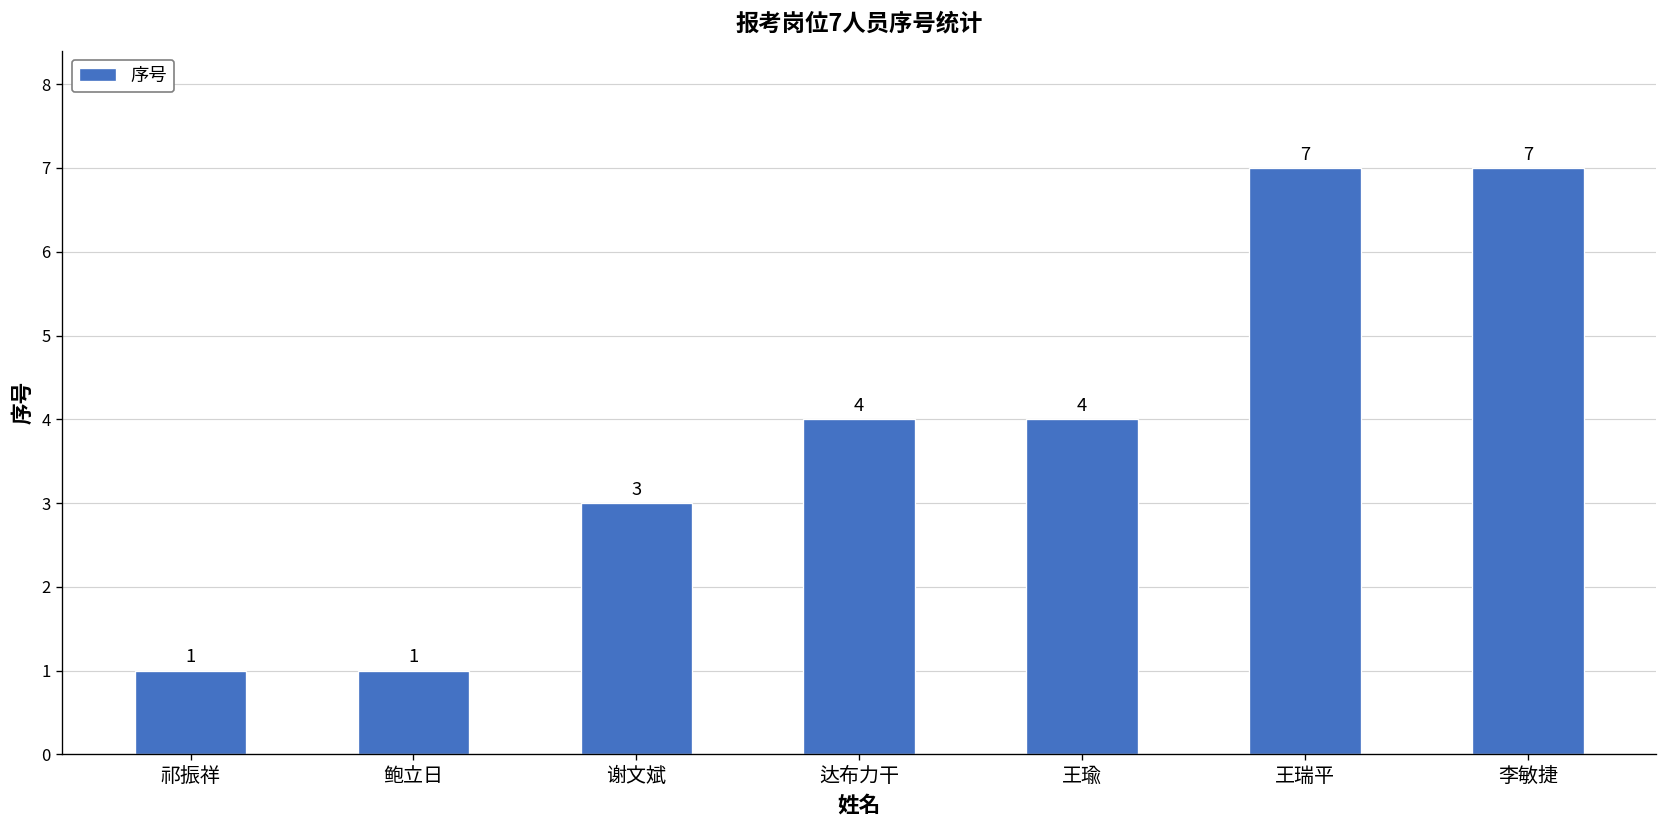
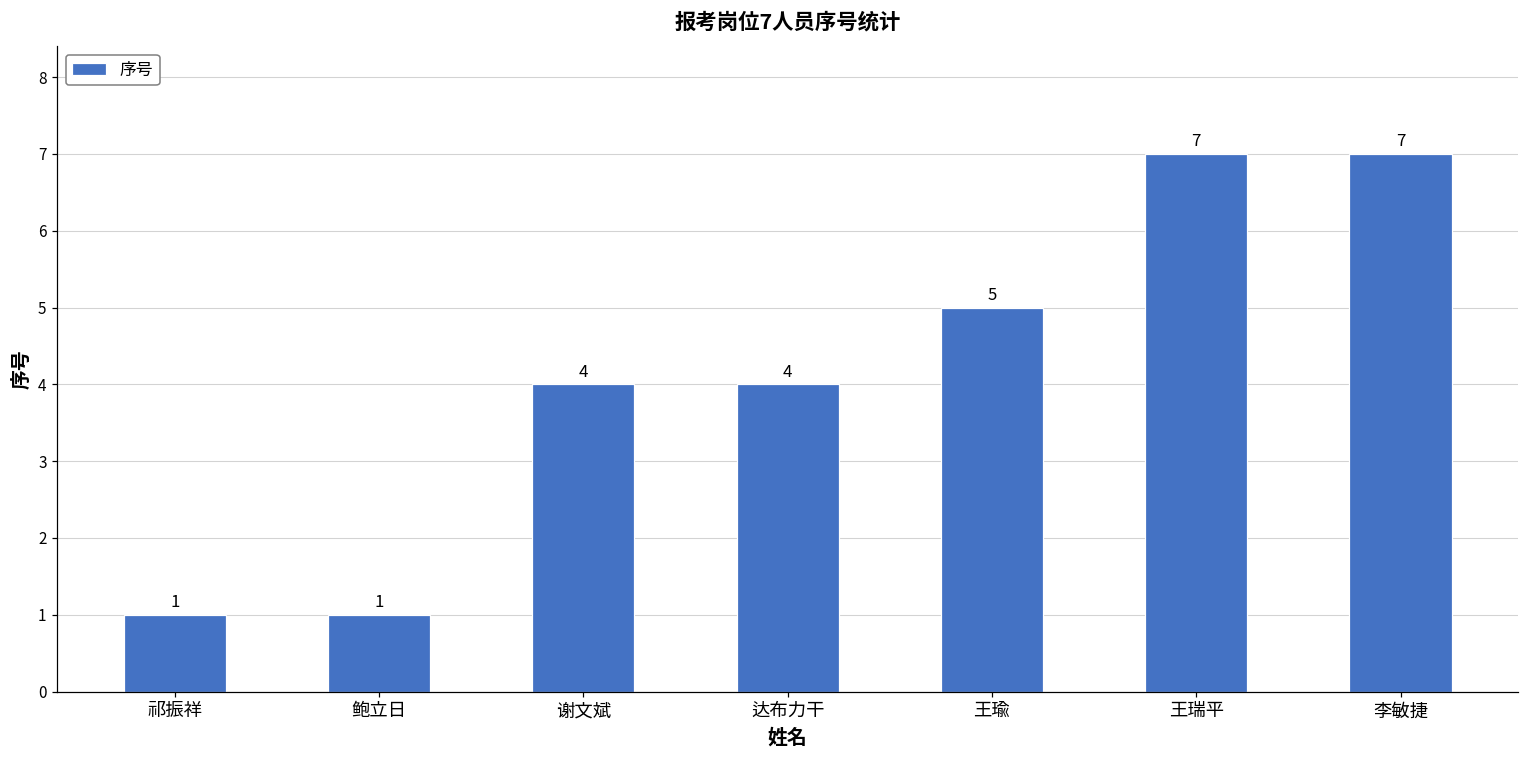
谢文斌: 3 -> 4
王瑜: 4 -> 5
